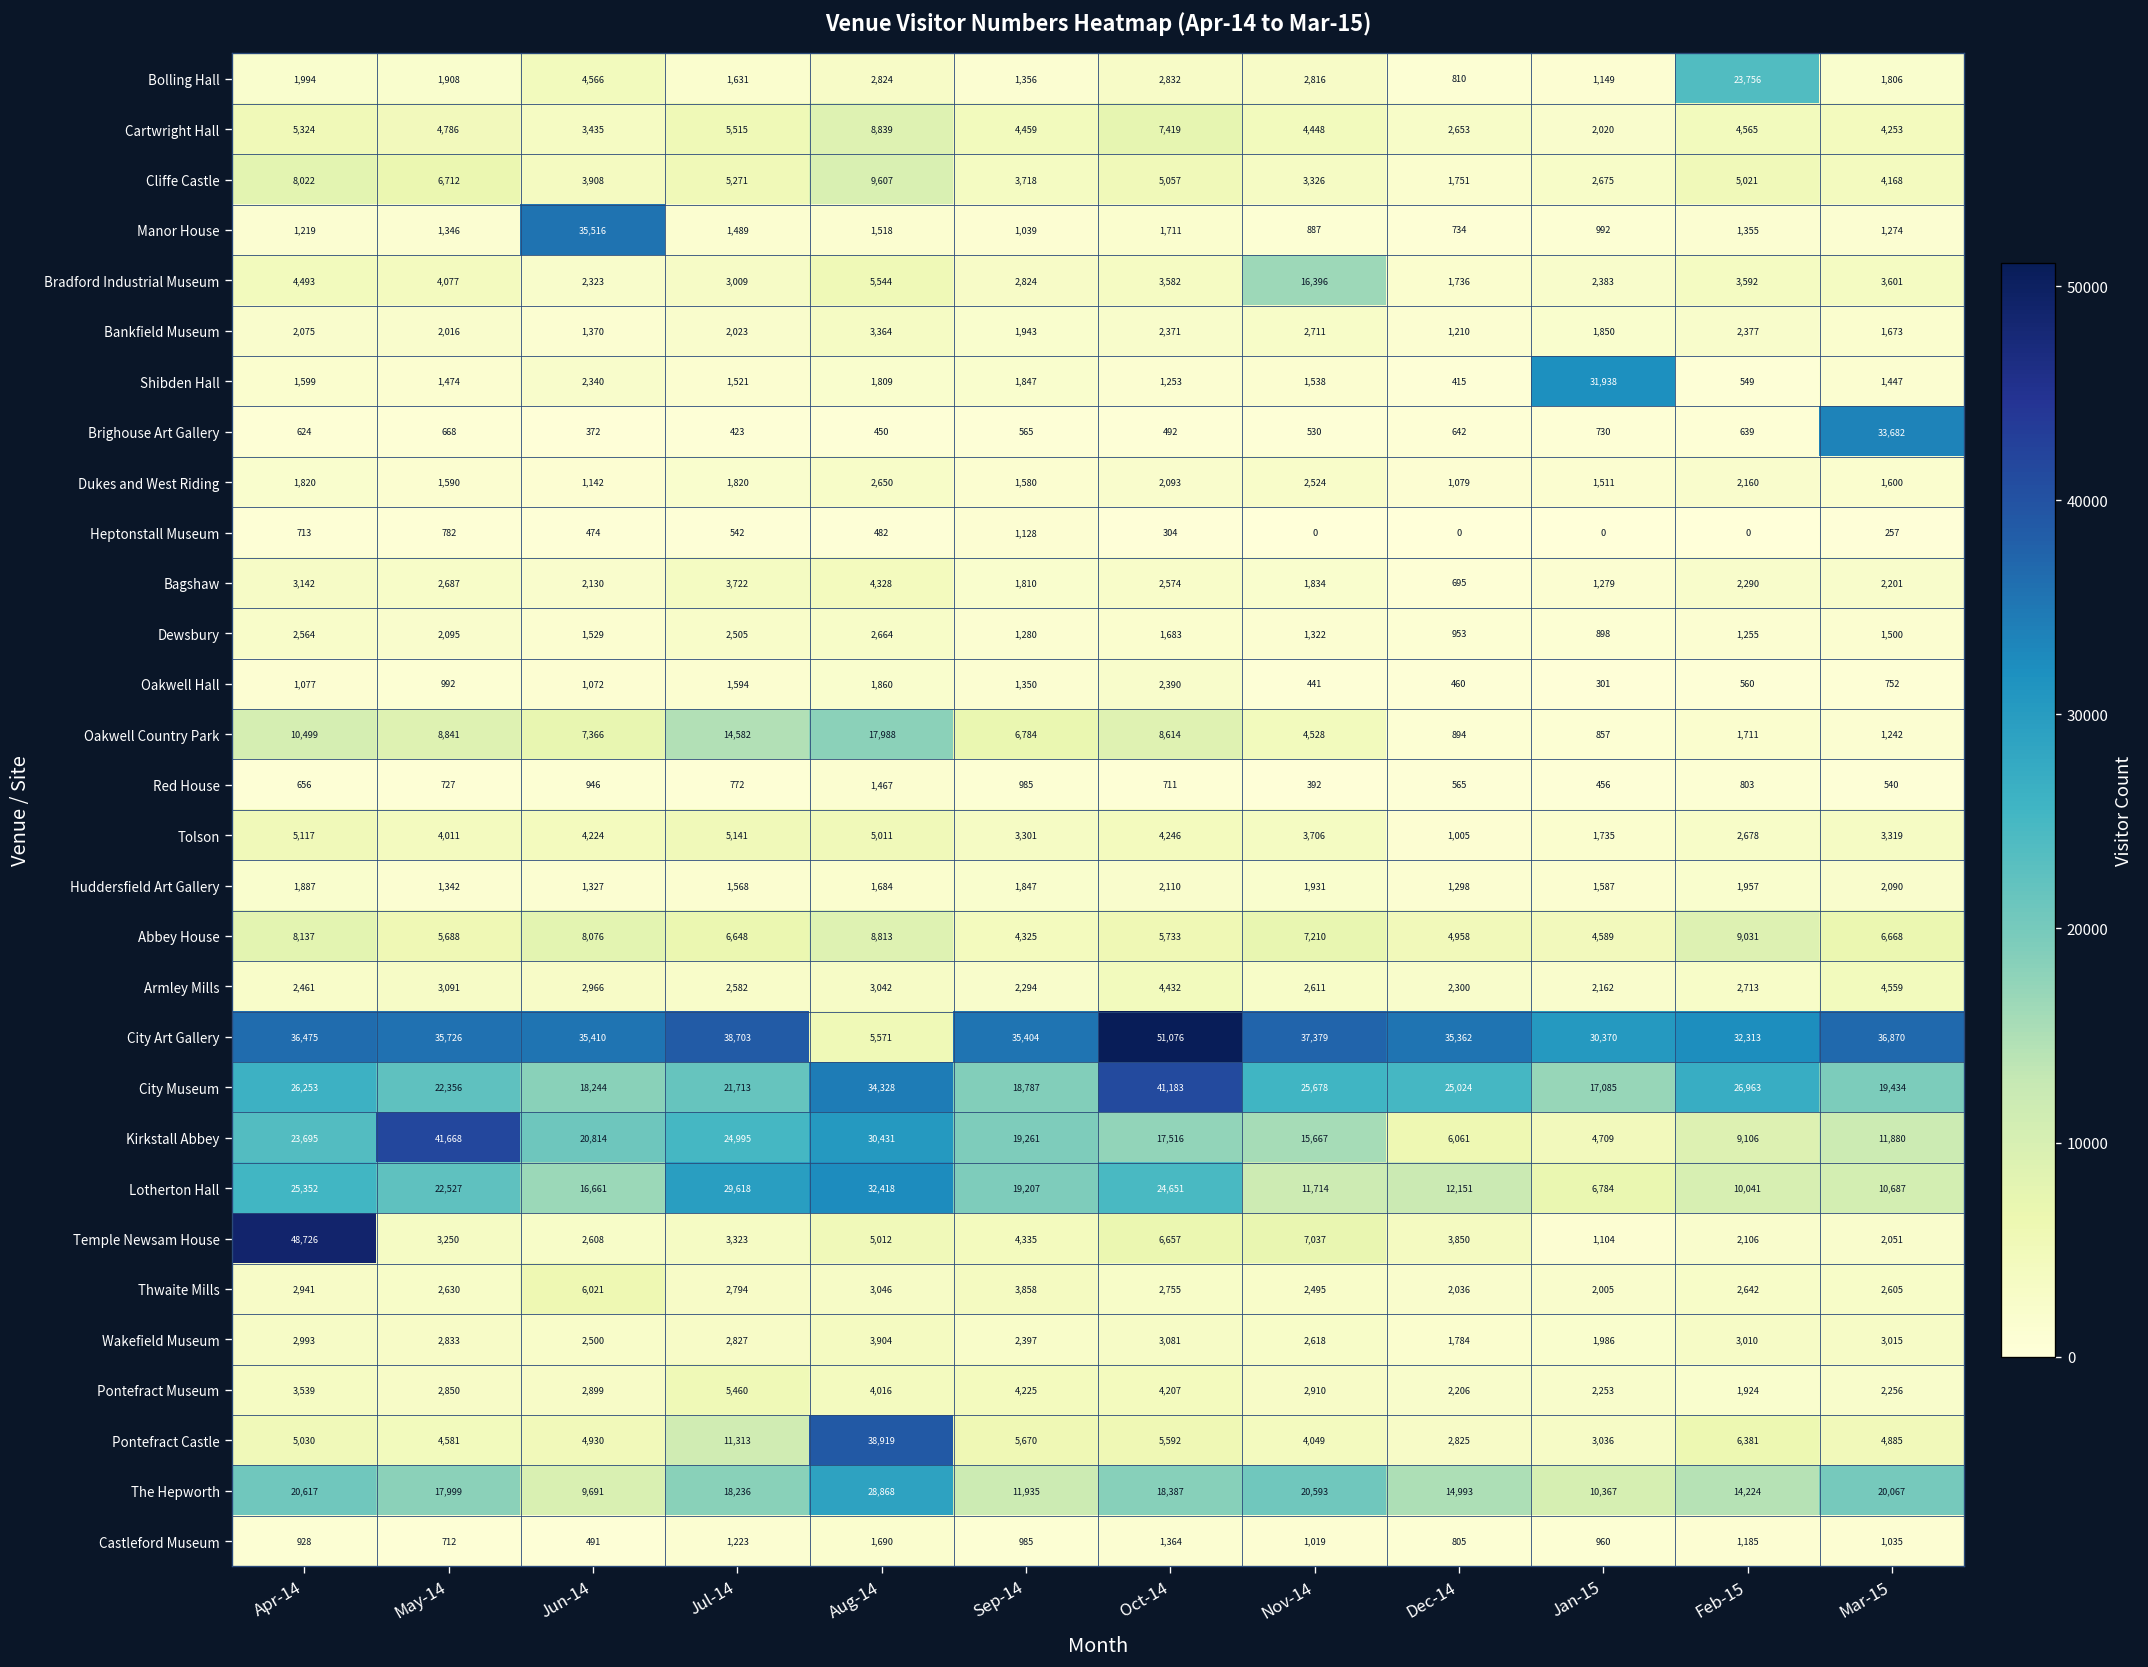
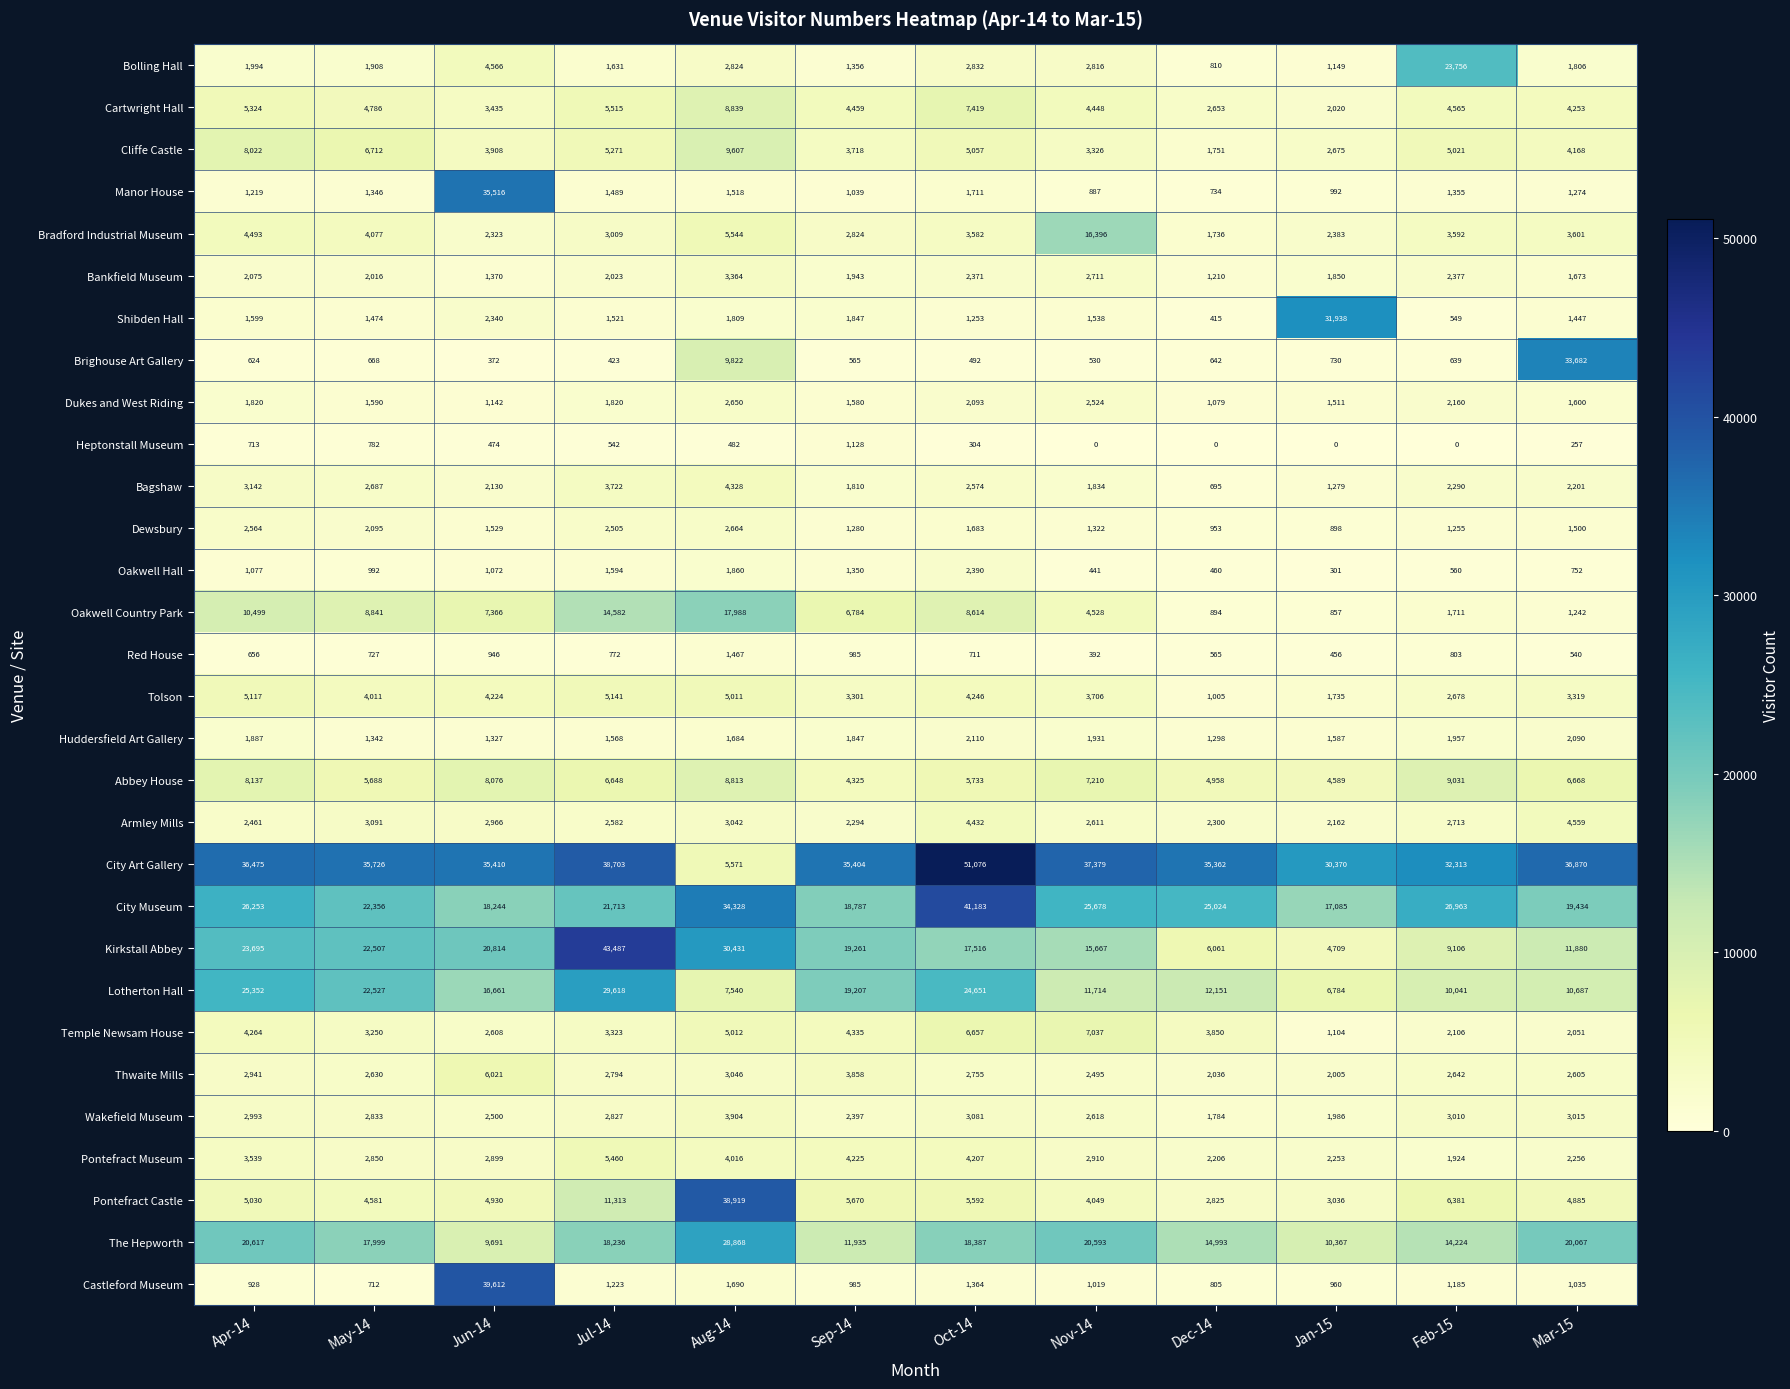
Brighouse Art Gallery, Aug-14: 450 -> 9,822
Kirkstall Abbey, May-14: 41,668 -> 22,507
Kirkstall Abbey, Jul-14: 24,995 -> 43,487
Lotherton Hall, Aug-14: 32,418 -> 7,540
Temple Newsam House, Apr-14: 48,726 -> 4,264
Castleford Museum, Jun-14: 491 -> 39,612
